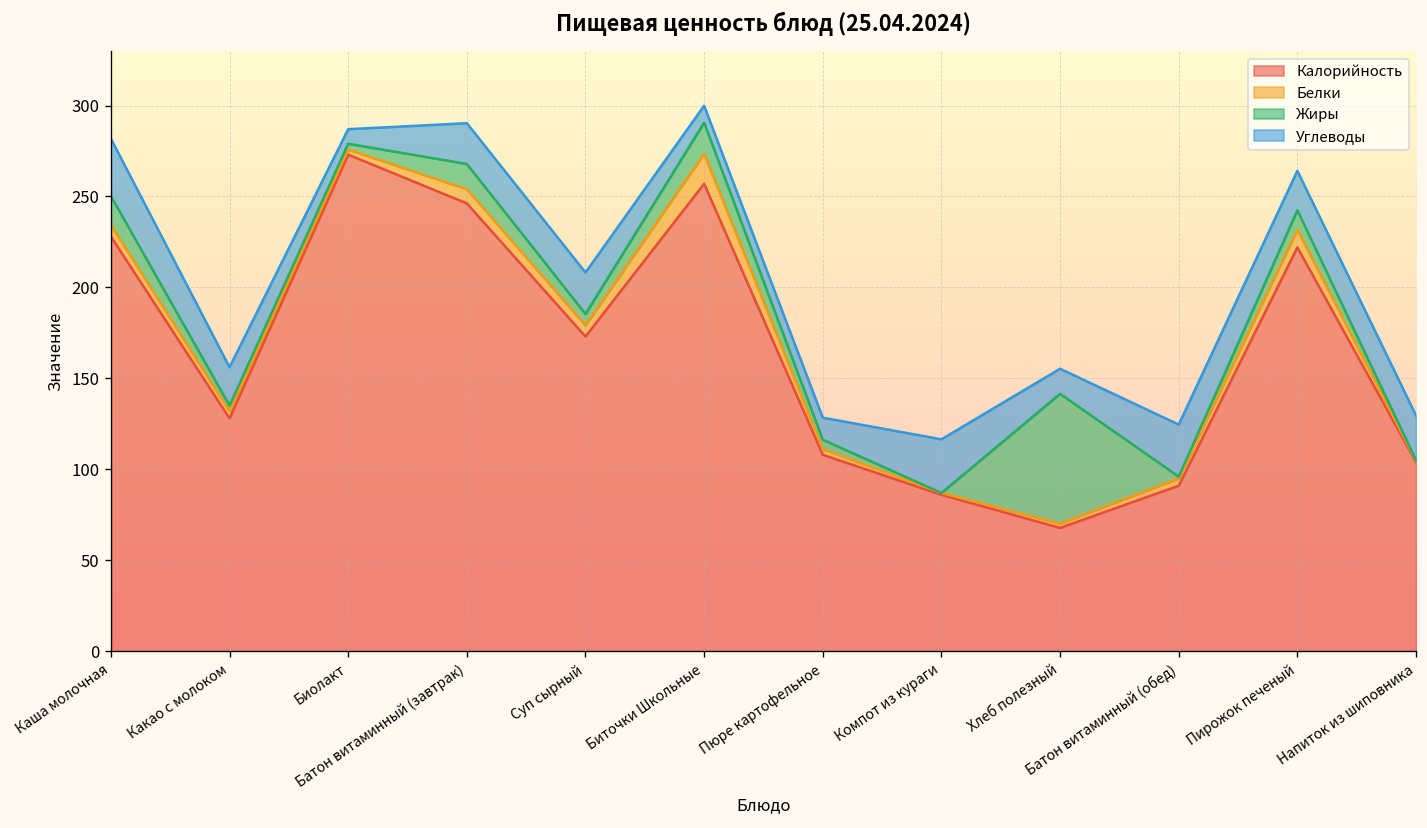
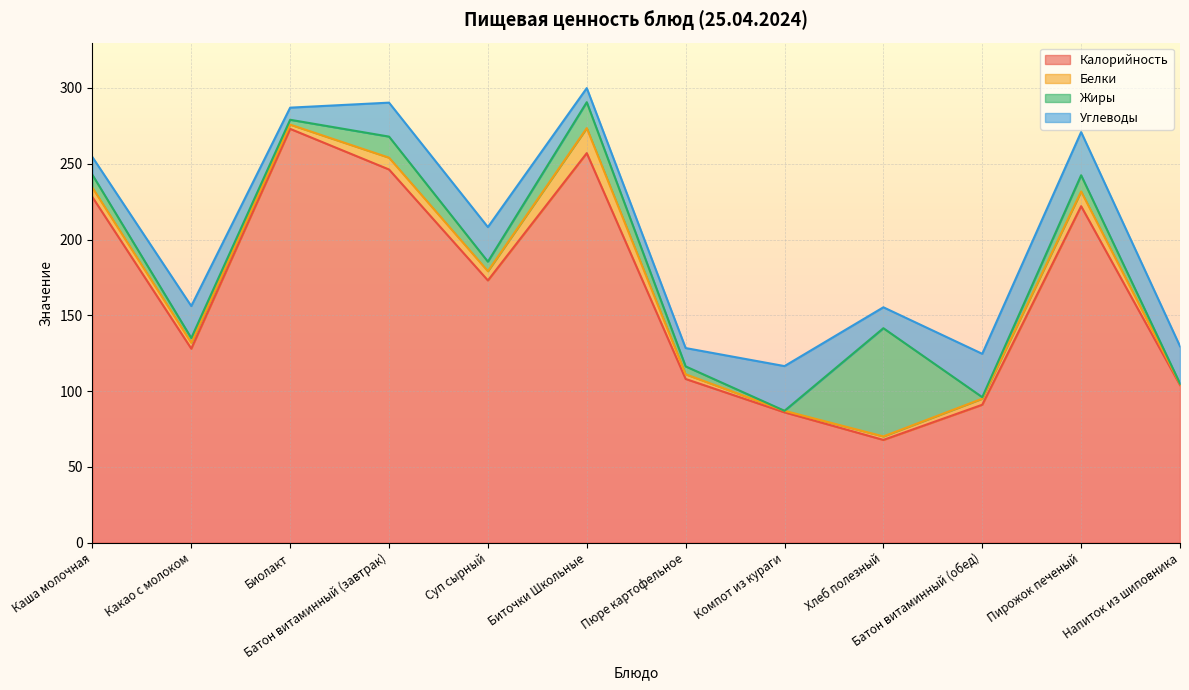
Жиры, Каша молочная: 16 -> 9
Углеводы, Каша молочная: 32 -> 12
Углеводы, Пирожок печеный: 22 -> 29
